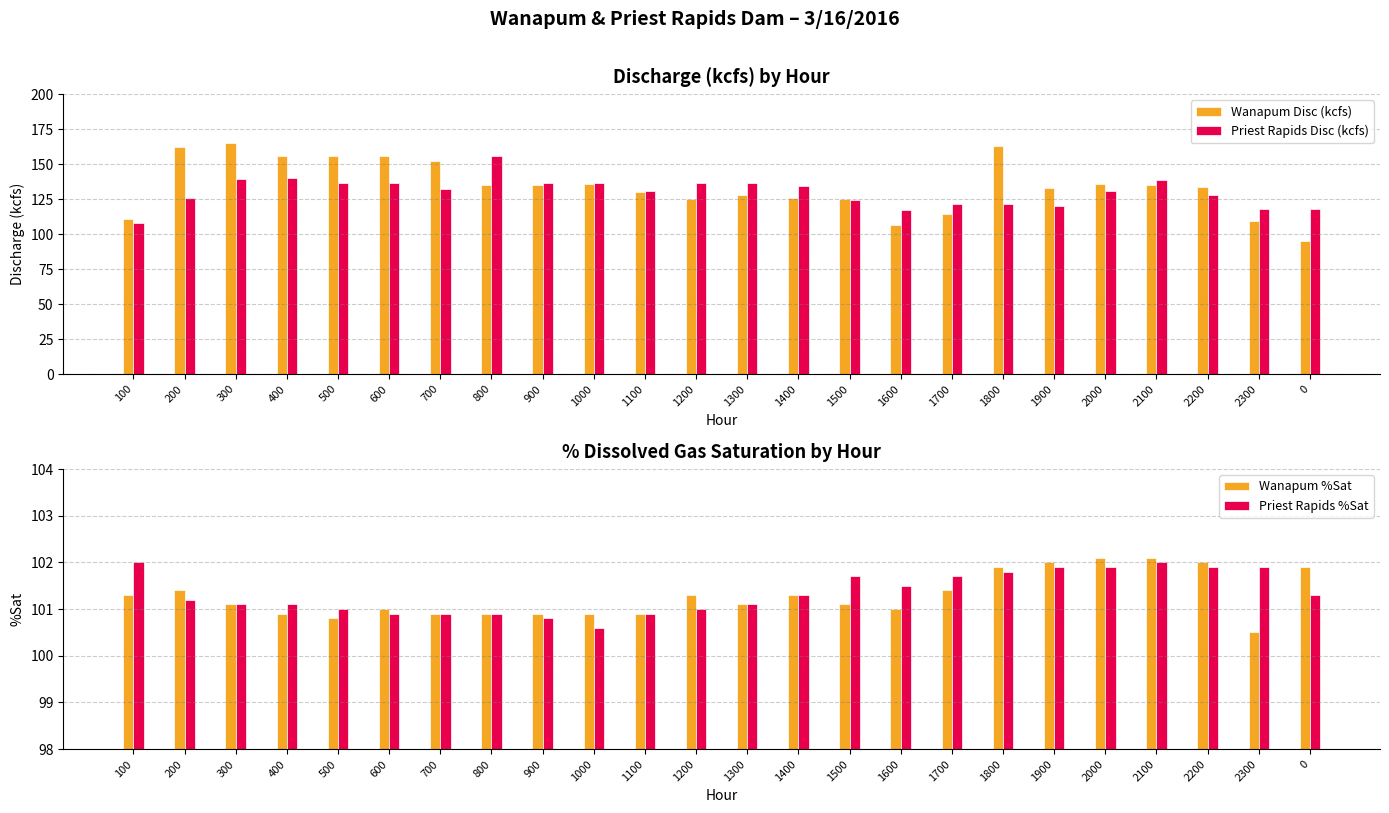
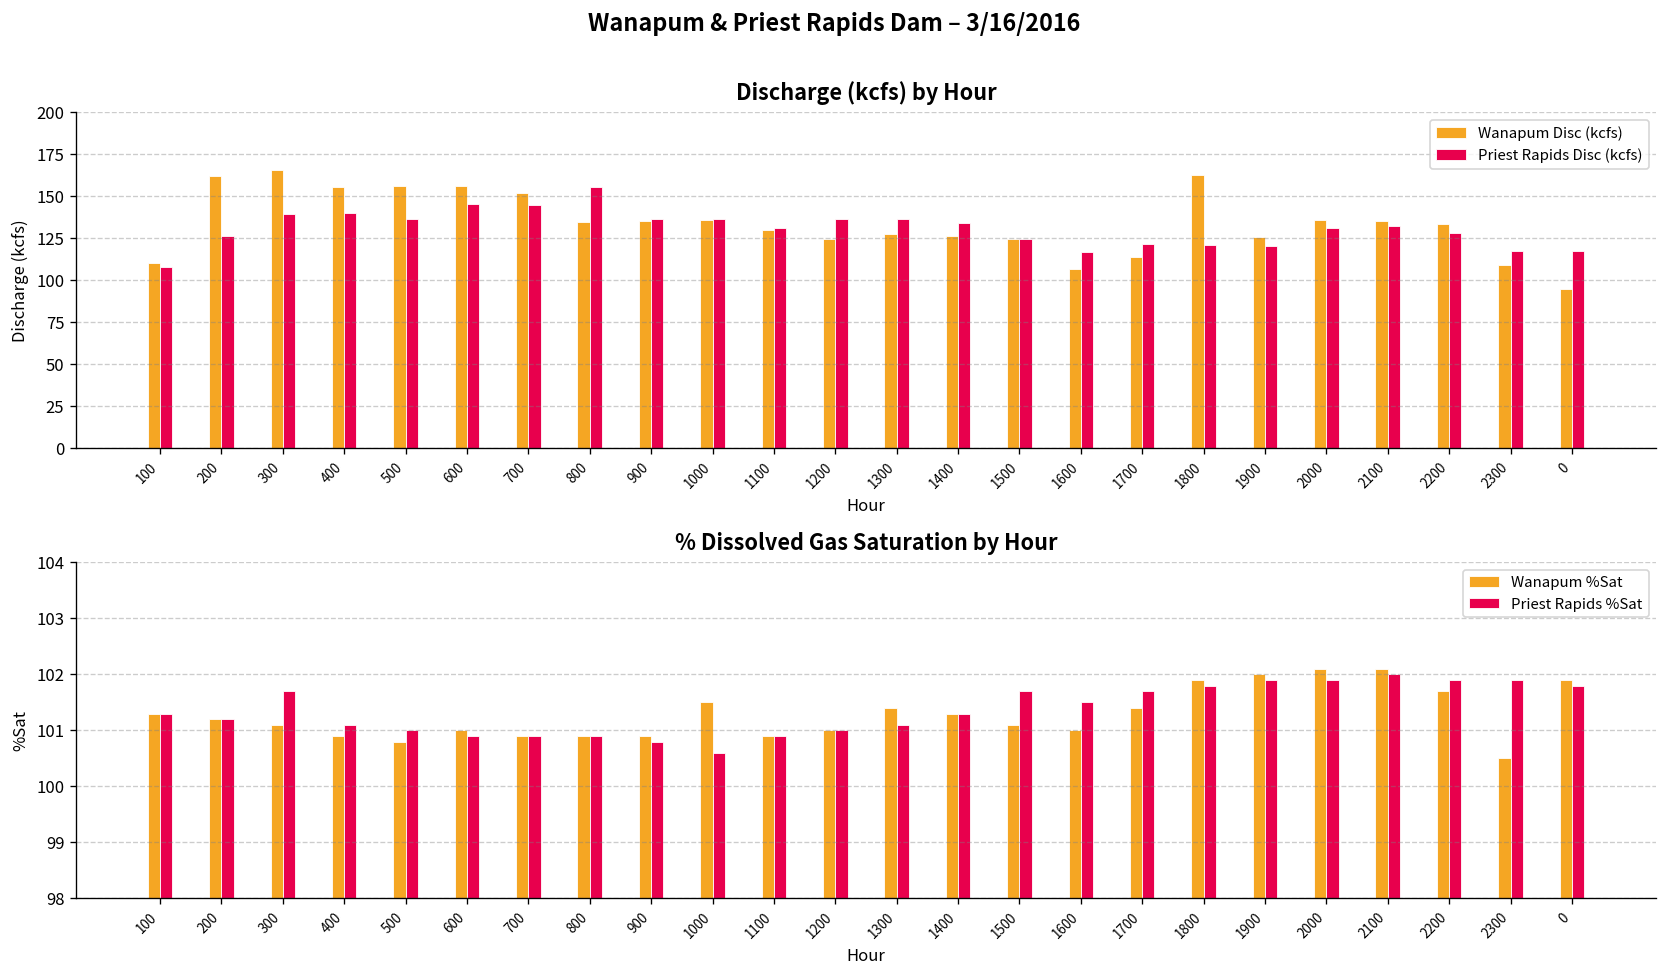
Discharge (kcfs) by Hour, Priest Rapids Disc (kcfs), 600: 137 -> 146
Discharge (kcfs) by Hour, Priest Rapids Disc (kcfs), 700: 132 -> 145
Discharge (kcfs) by Hour, Wanapum Disc (kcfs), 1900: 133 -> 126
Discharge (kcfs) by Hour, Priest Rapids Disc (kcfs), 2100: 139 -> 132
% Dissolved Gas Saturation by Hour, Priest Rapids %Sat, 100: 102.0 -> 101.3
% Dissolved Gas Saturation by Hour, Wanapum %Sat, 200: 101.4 -> 101.2
% Dissolved Gas Saturation by Hour, Priest Rapids %Sat, 300: 101.1 -> 101.7
% Dissolved Gas Saturation by Hour, Wanapum %Sat, 1000: 100.9 -> 101.5
% Dissolved Gas Saturation by Hour, Wanapum %Sat, 1200: 101.3 -> 101.0
% Dissolved Gas Saturation by Hour, Wanapum %Sat, 1300: 101.1 -> 101.4
% Dissolved Gas Saturation by Hour, Wanapum %Sat, 2200: 102.0 -> 101.7
% Dissolved Gas Saturation by Hour, Priest Rapids %Sat, 0: 101.3 -> 101.8
